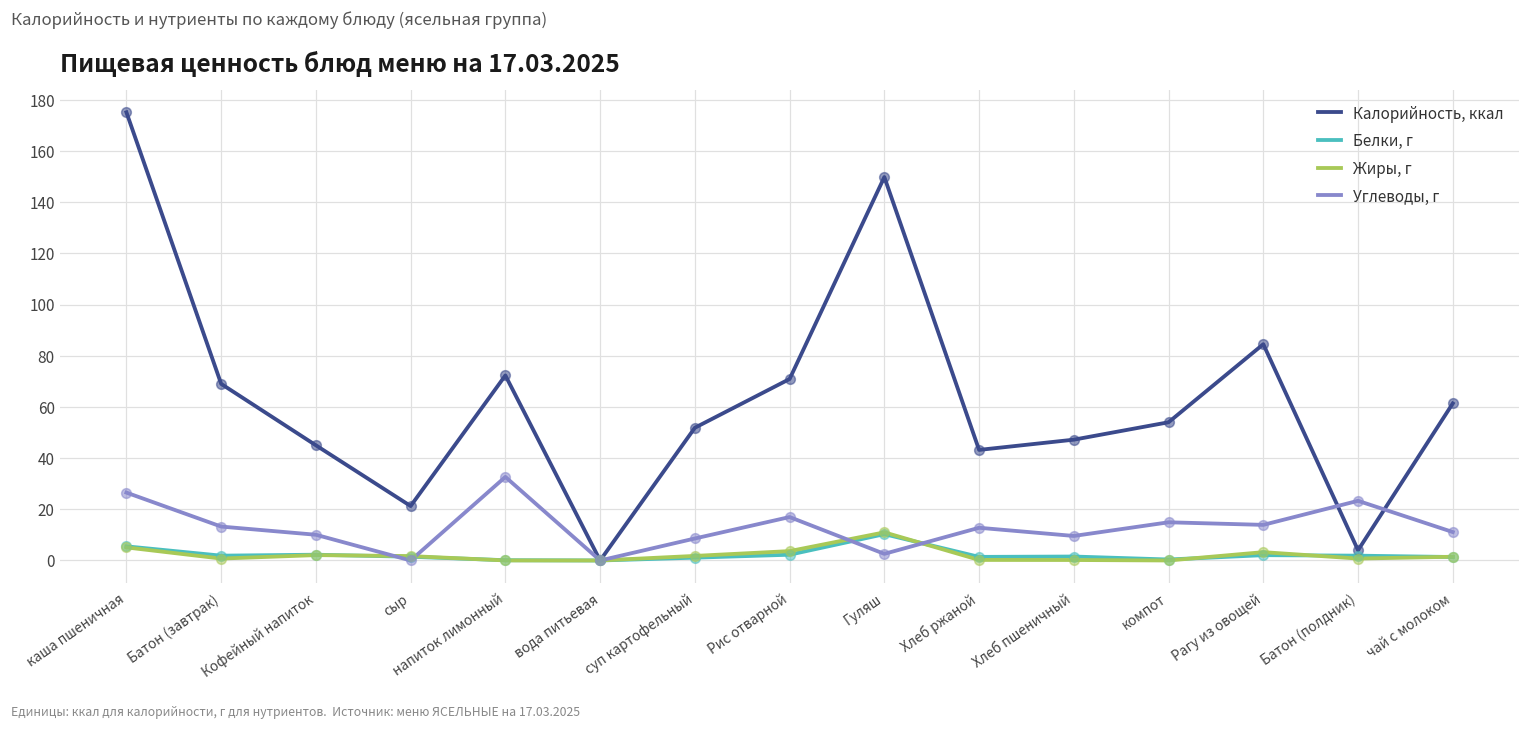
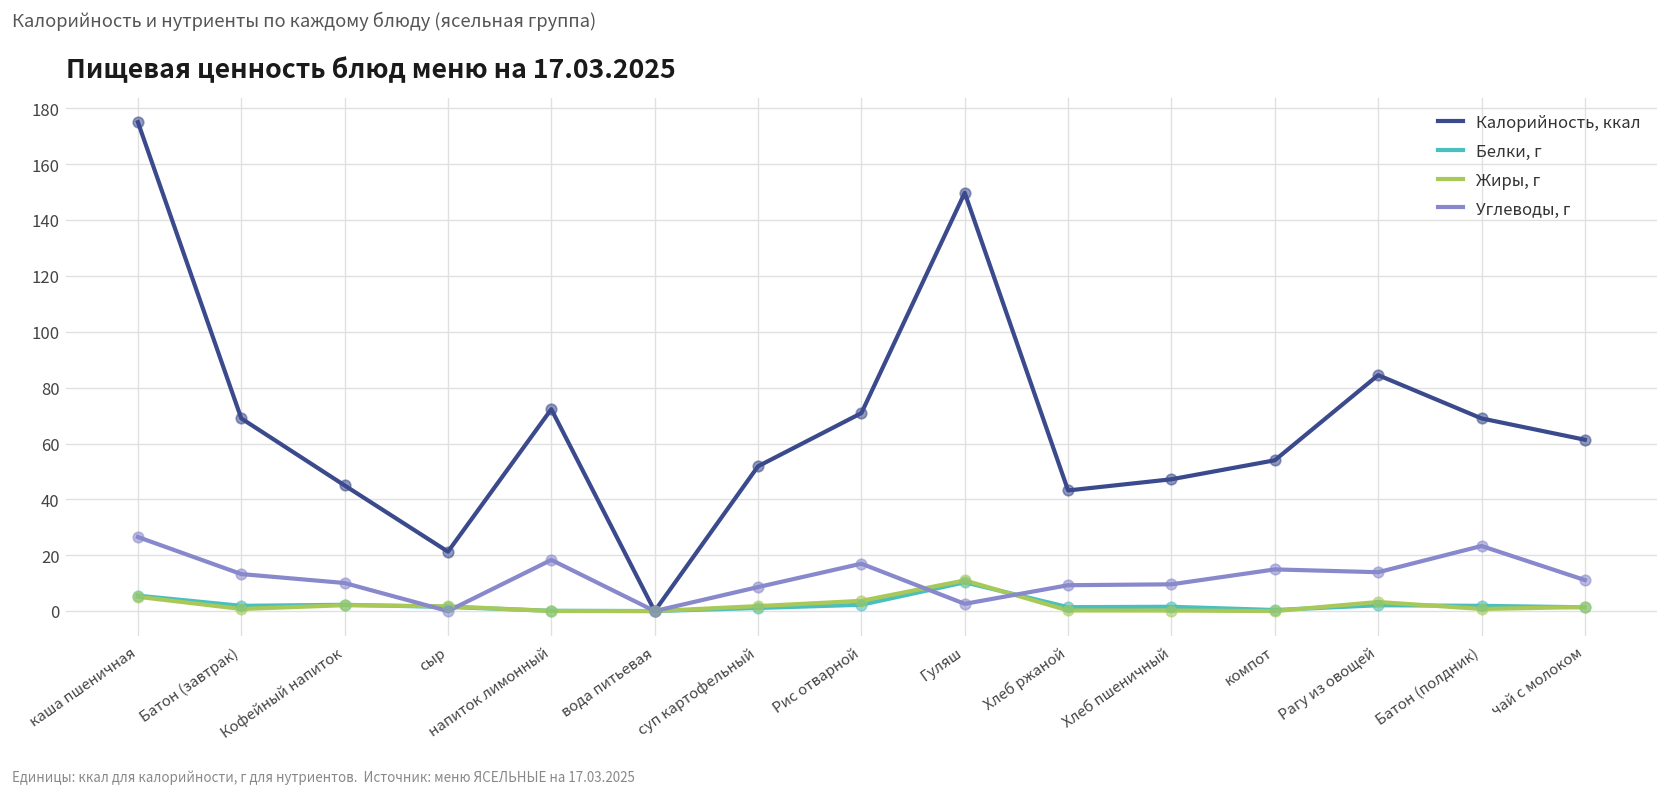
Углеводы, г, напиток лимонный: 33 -> 18
Углеводы, г, Хлеб ржаной: 13 -> 9
Калорийность, ккал, Батон (полдник): 4 -> 69
